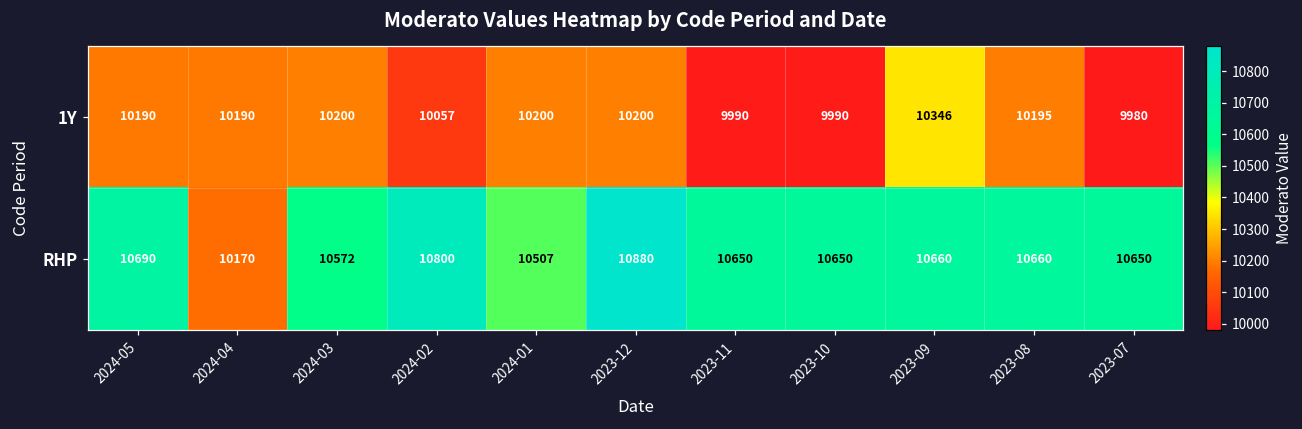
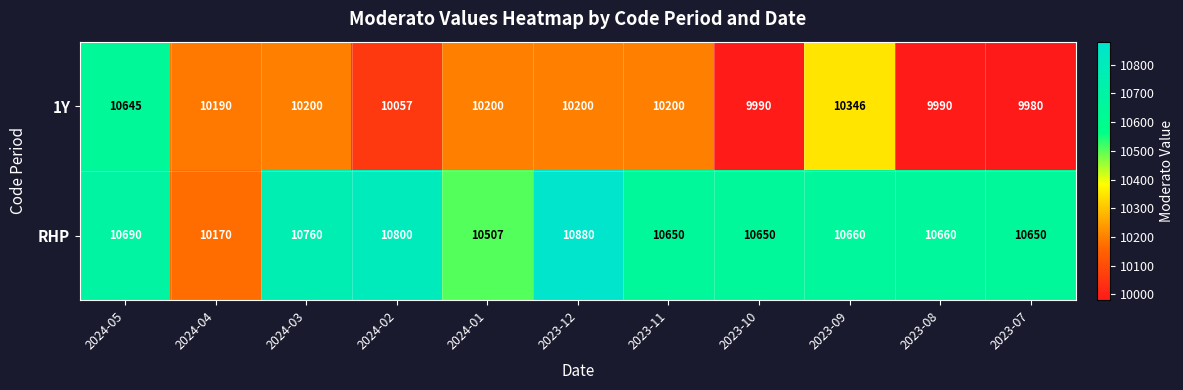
1Y, 2024-05: 10190 -> 10645
1Y, 2023-11: 9990 -> 10200
1Y, 2023-08: 10195 -> 9990
RHP, 2024-03: 10572 -> 10760
